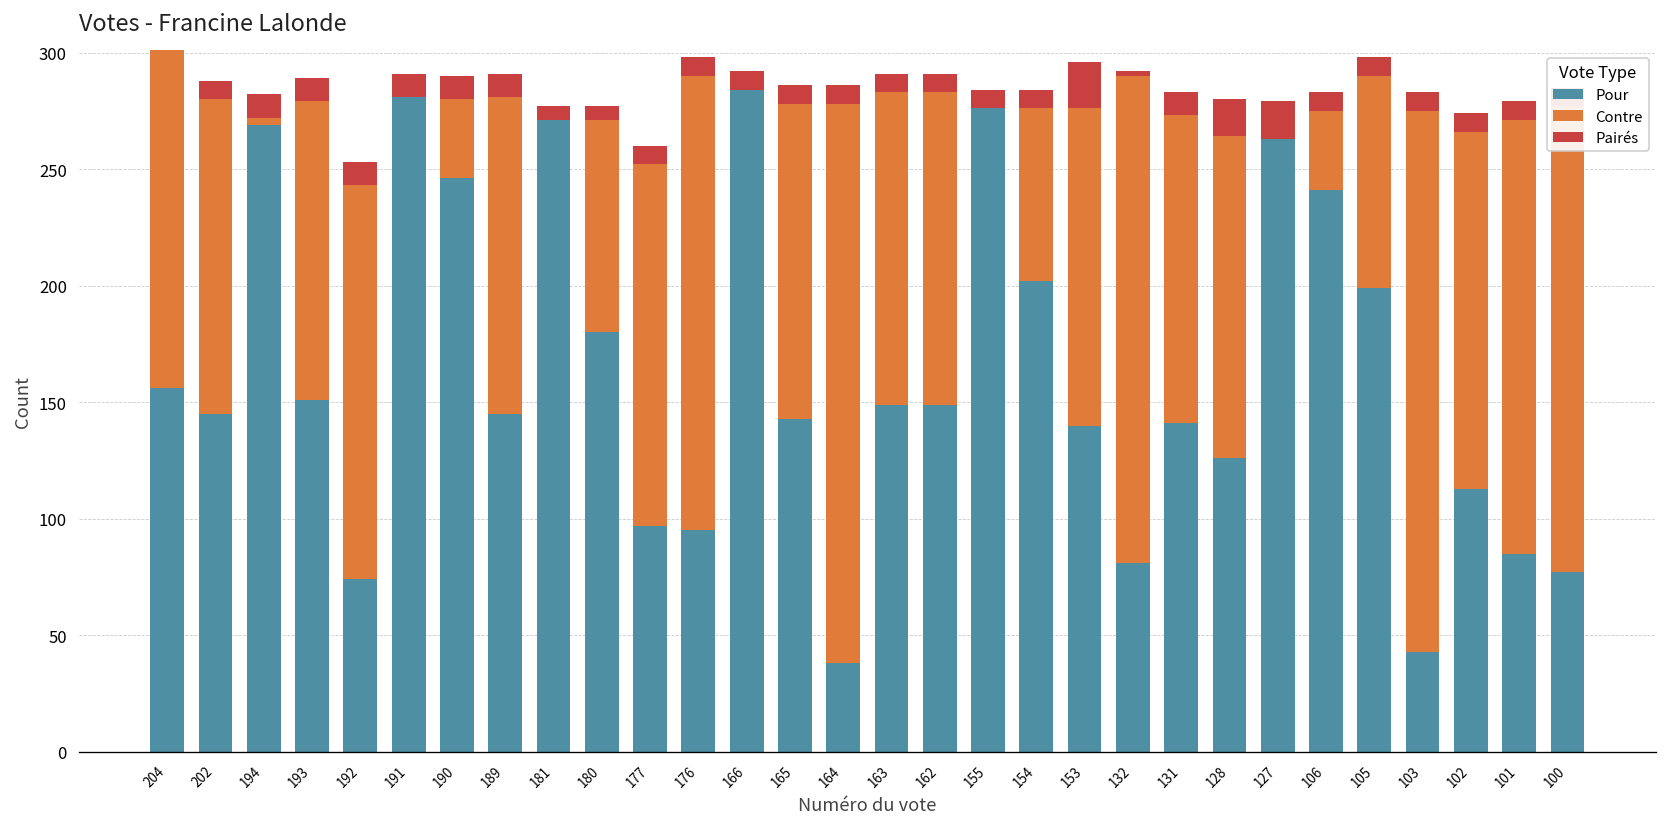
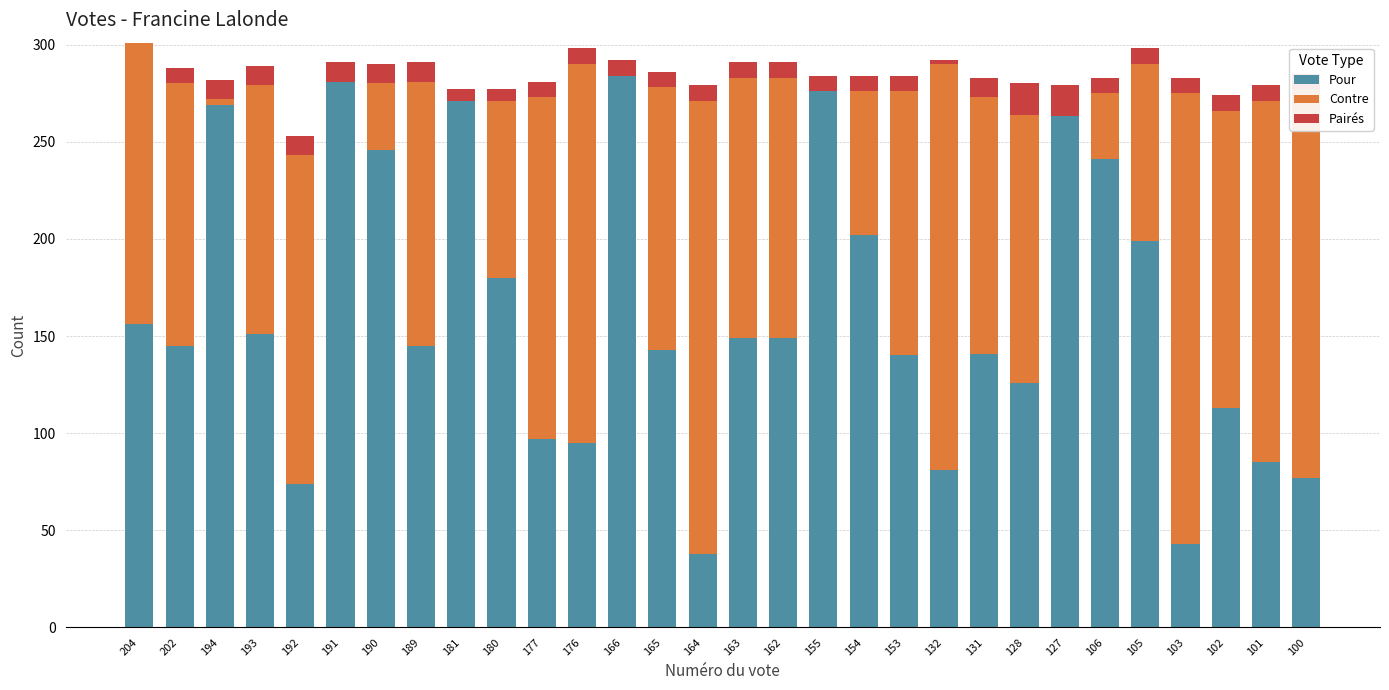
Contre, 177: 155 -> 176
Contre, 164: 240 -> 233
Pairés, 153: 20 -> 8
